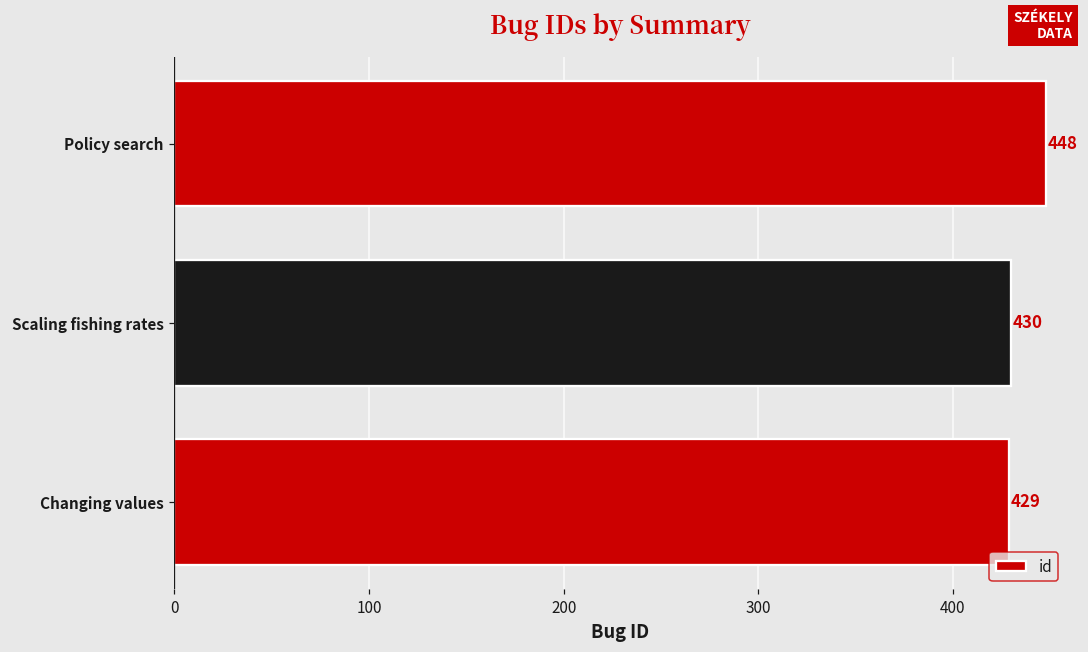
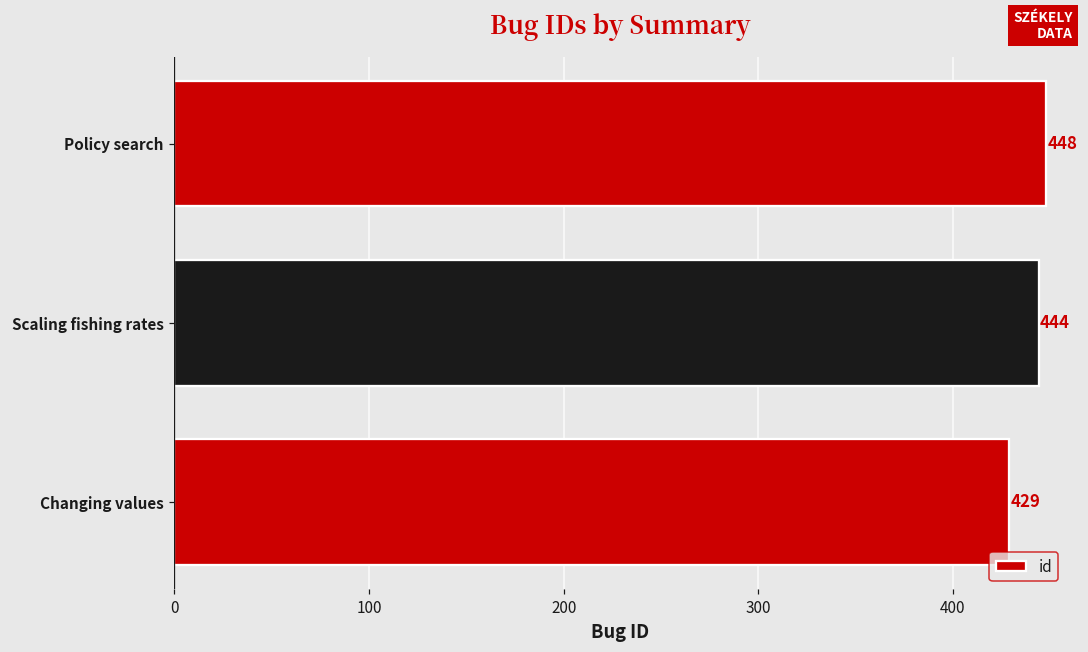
Scaling fishing rates: 430 -> 444
